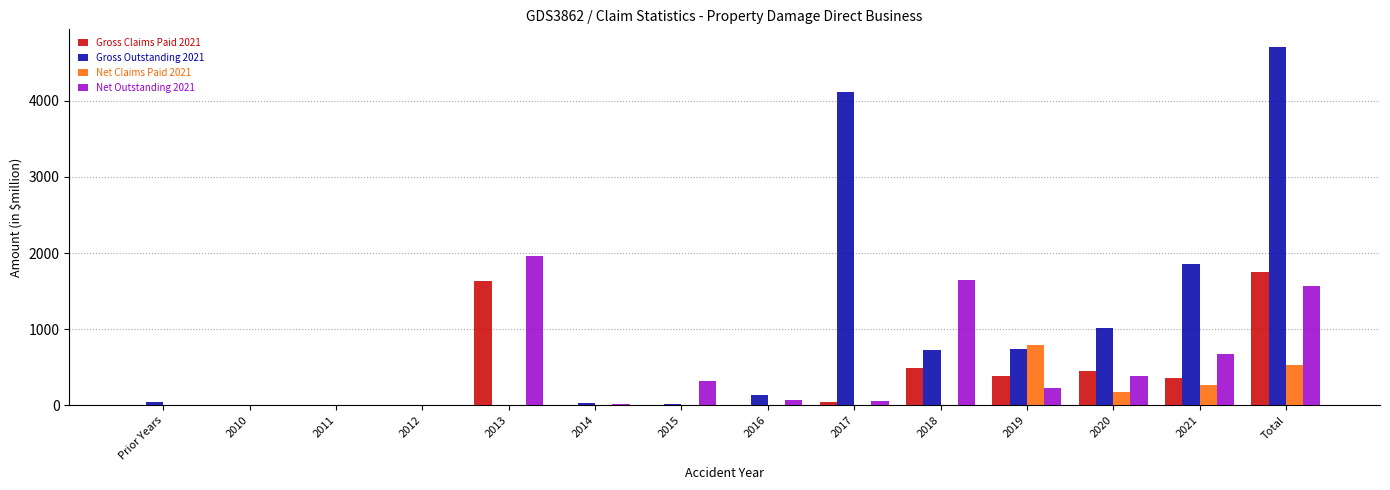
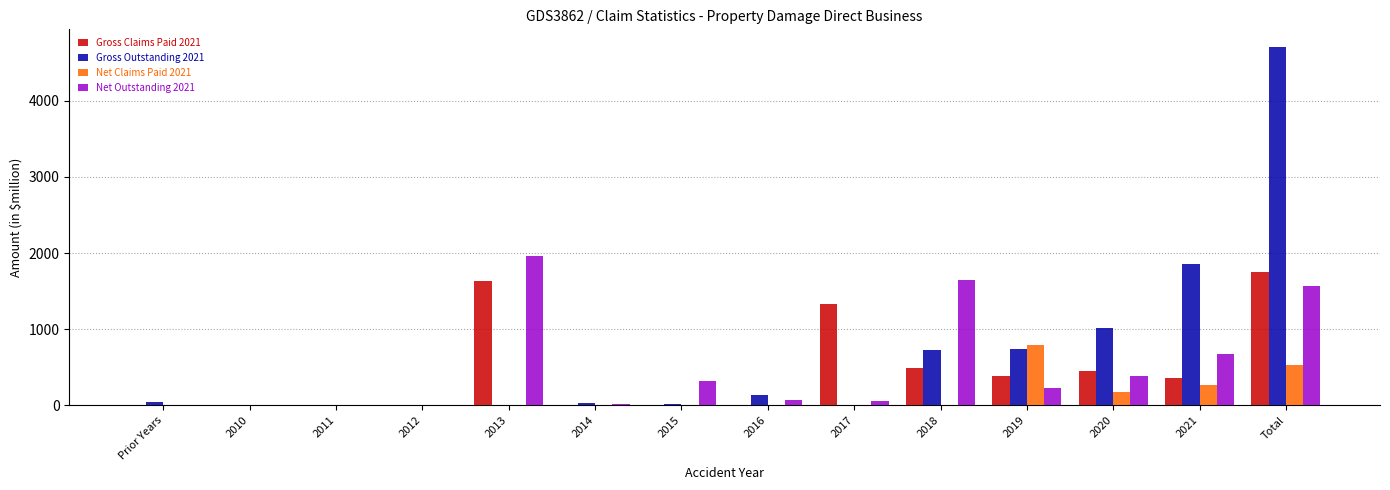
Gross Claims Paid 2021, 2017: 0 -> 1300
Gross Outstanding 2021, 2017: 4100 -> 0
